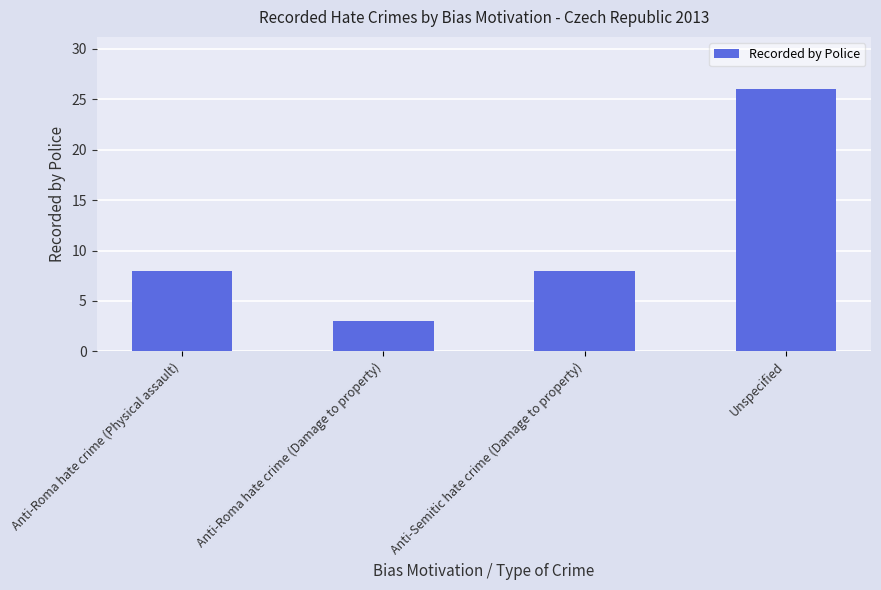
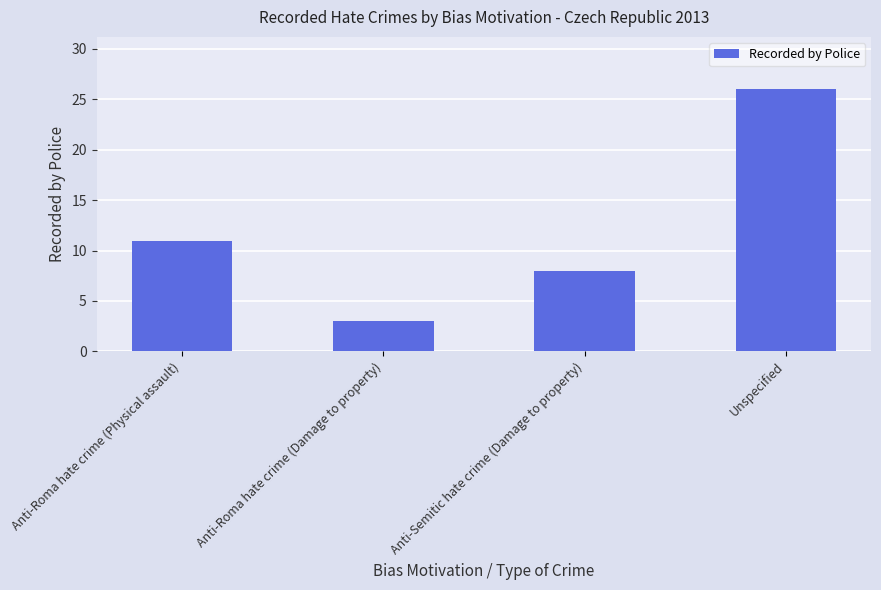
Anti-Roma hate crime (Physical assault): 8 -> 11
